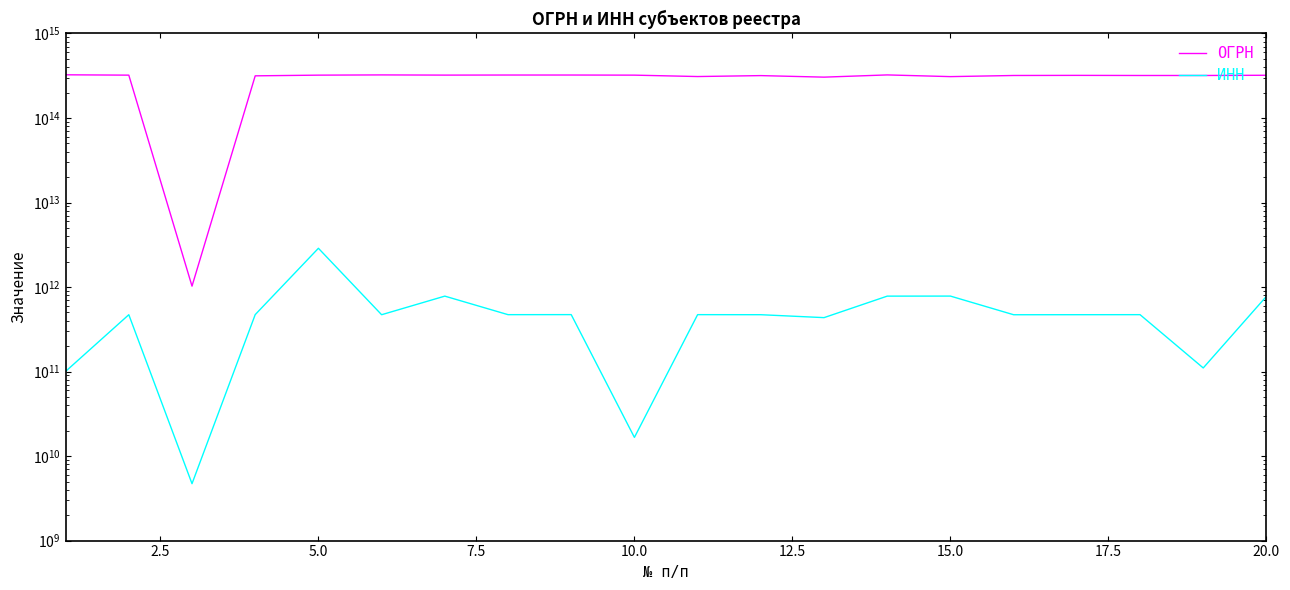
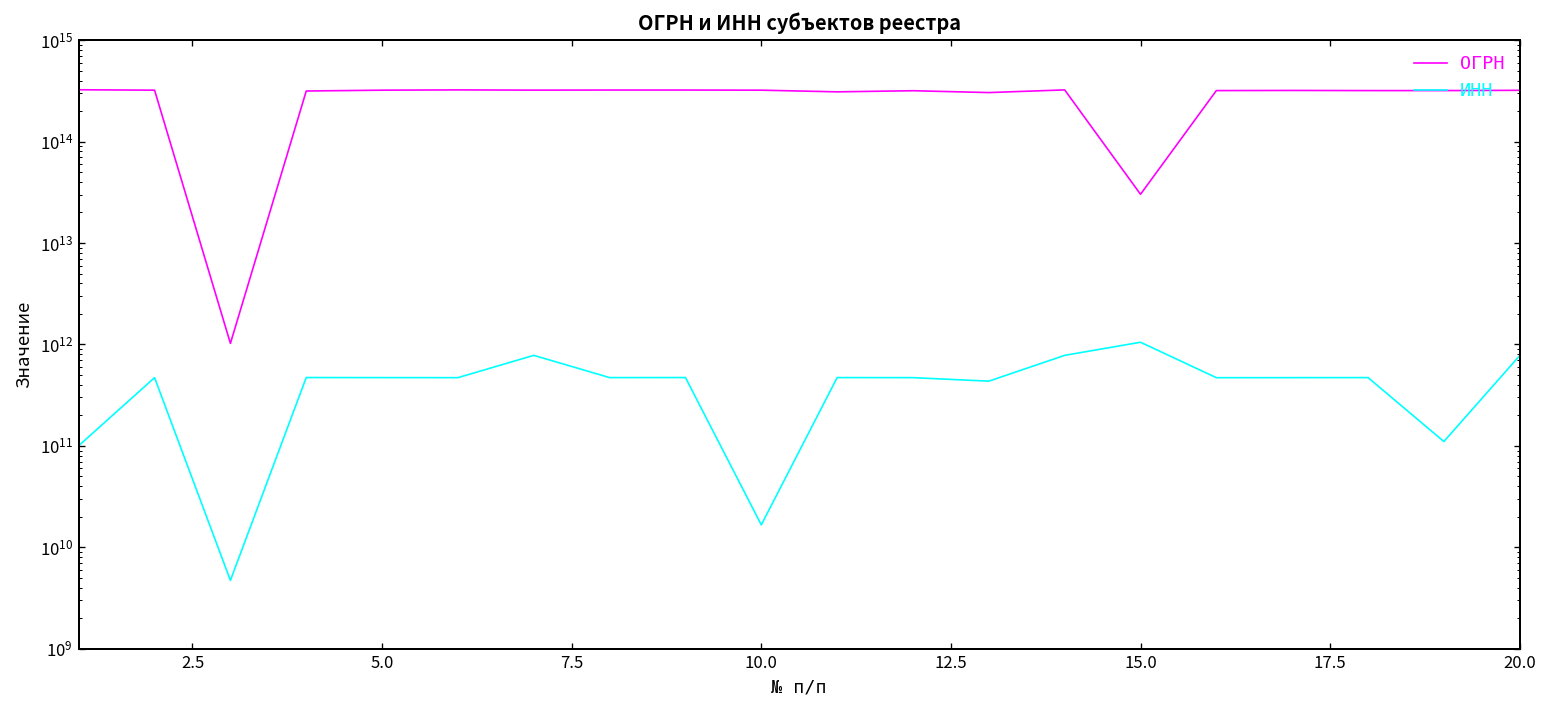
ИНН, 5.0: 2900000000000 -> 500000000000
ОГРН, 15.0: 310000000000000 -> 30000000000000
ИНН, 15.0: 800000000000 -> 1100000000000
